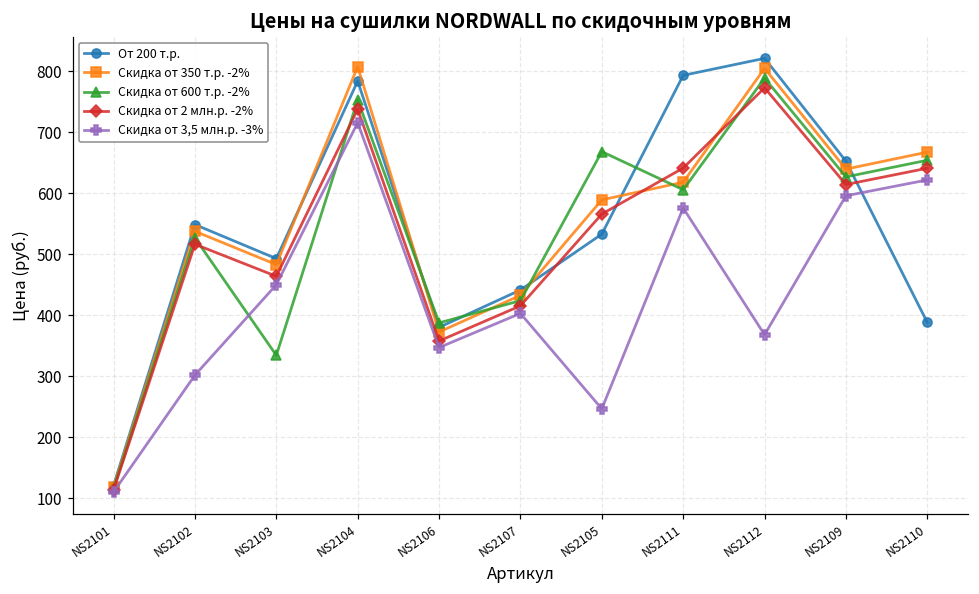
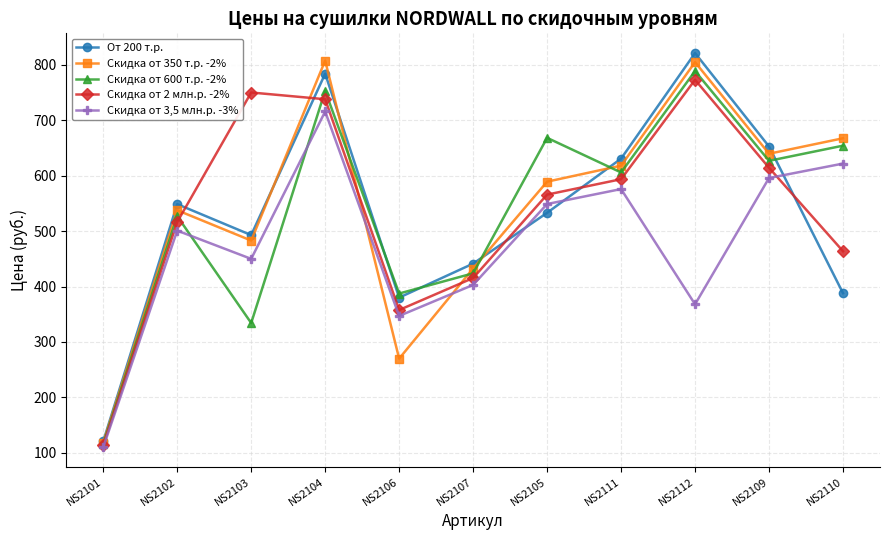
Скидка от 3,5 млн.р. -3%, NS2102: 300 -> 500
Скидка от 2 млн.р. -2%, NS2103: 460 -> 750
Скидка от 350 т.р. -2%, NS2106: 370 -> 270
Скидка от 3,5 млн.р. -3%, NS2105: 250 -> 550
От 200 т.р., NS2111: 790 -> 630
Скидка от 2 млн.р. -2%, NS2111: 640 -> 590
Скидка от 2 млн.р. -2%, NS2110: 640 -> 460
